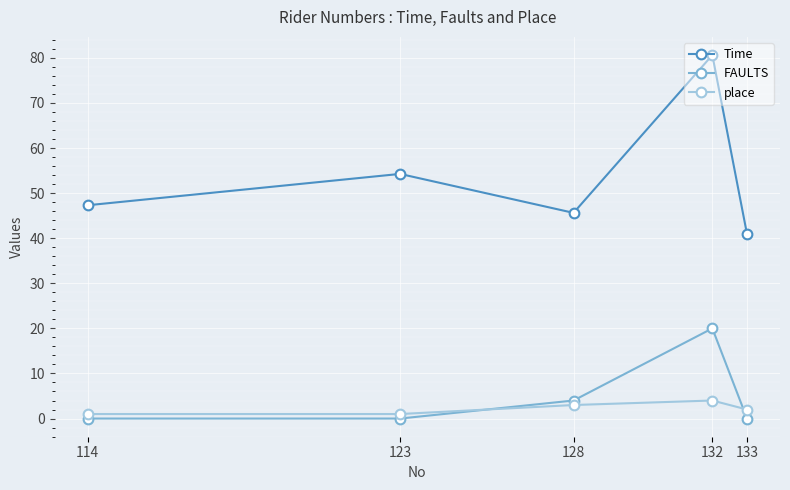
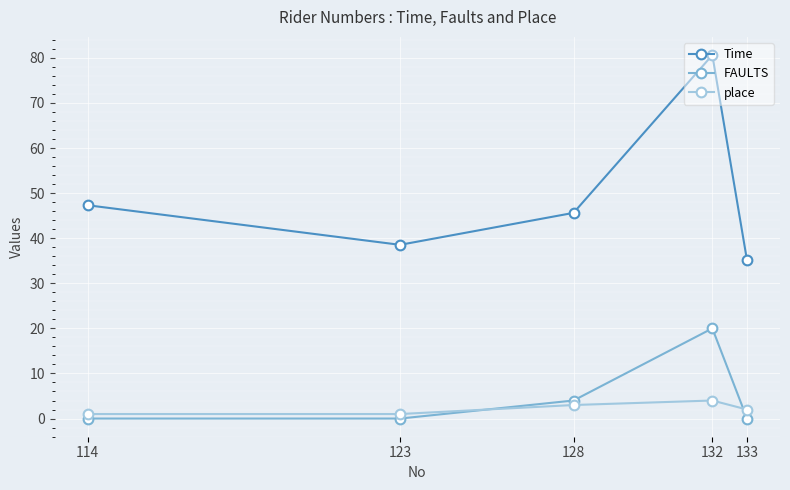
Time, 123: 54 -> 39
Time, 133: 41 -> 35
